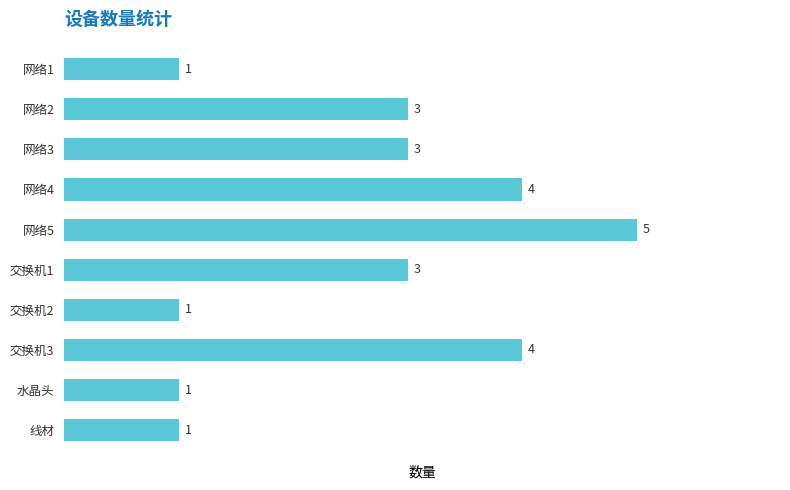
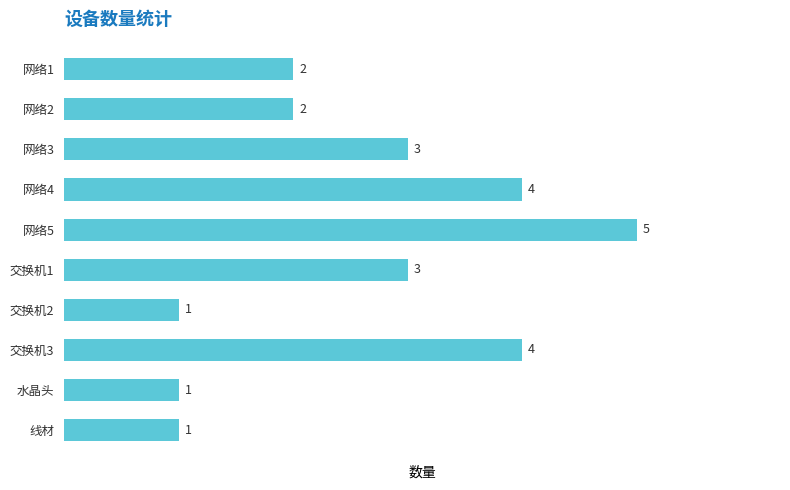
网络1: 1 -> 2
网络2: 3 -> 2
